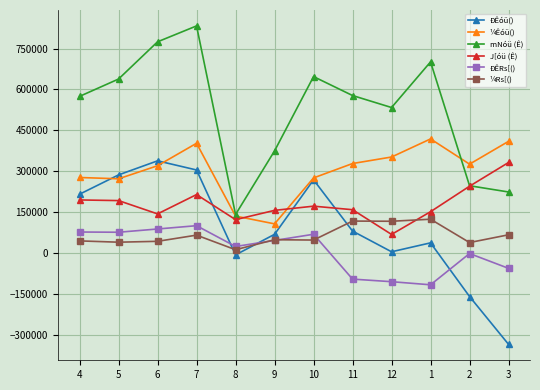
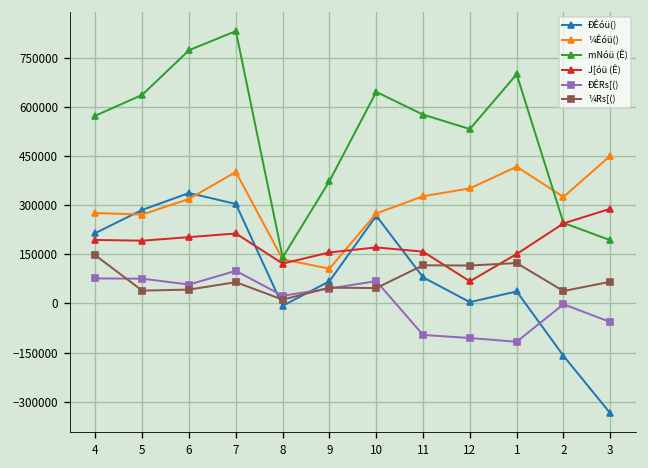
¼Rs[(), 4: 40000 -> 150000
J[óü (Ê), 6: 140000 -> 200000
ÐÊRs[(), 6: 90000 -> 60000
¼Êóü(), 3: 410000 -> 450000
mNóü (Ê), 3: 220000 -> 190000
J[óü (Ê), 3: 330000 -> 290000
